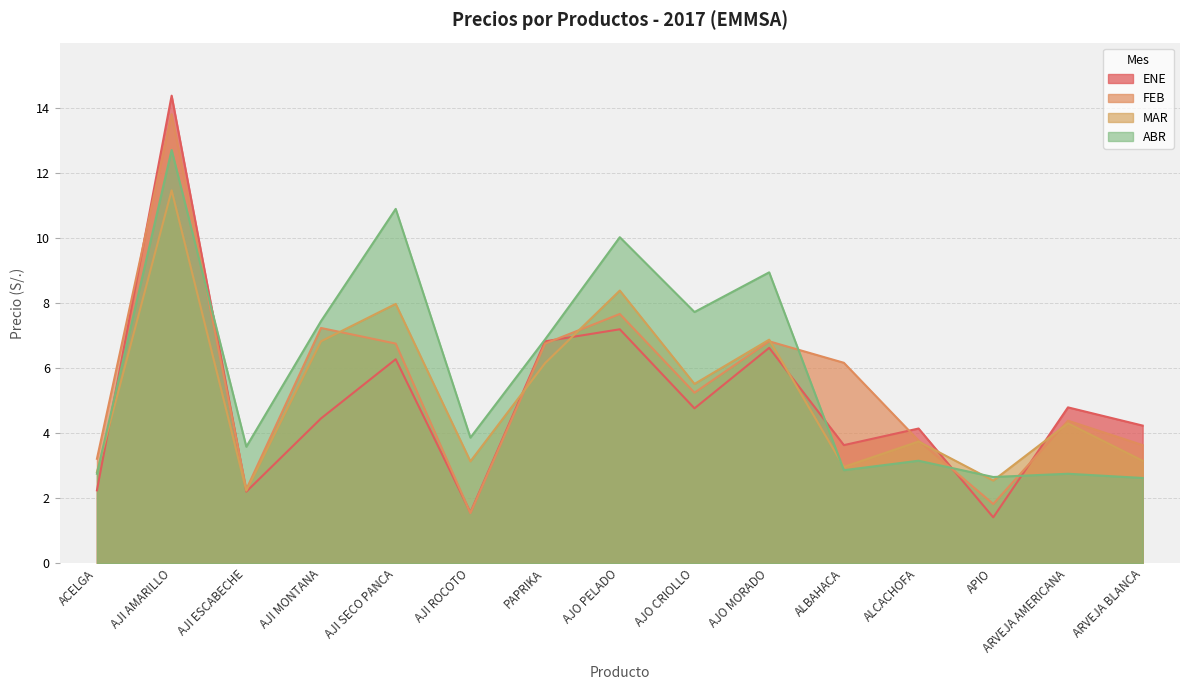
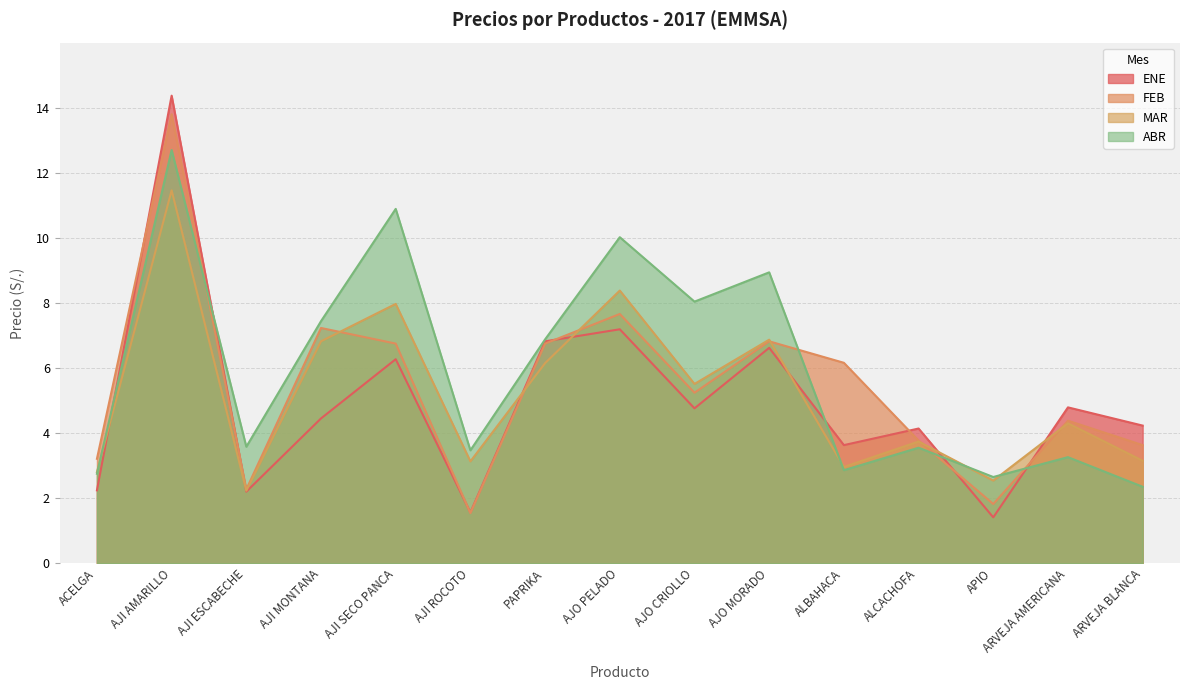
ABR, AJI ROCOTO: 3.9 -> 3.5
ABR, AJO CRIOLLO: 7.7 -> 8.0
ABR, ALCACHOFA: 3.2 -> 3.6
ABR, ARVEJA AMERICANA: 2.8 -> 3.3
ABR, ARVEJA BLANCA: 2.6 -> 2.4
